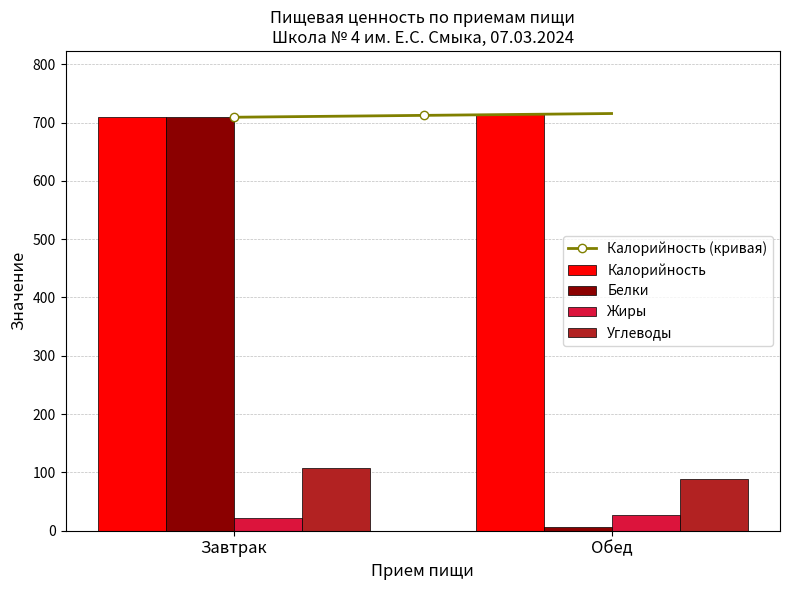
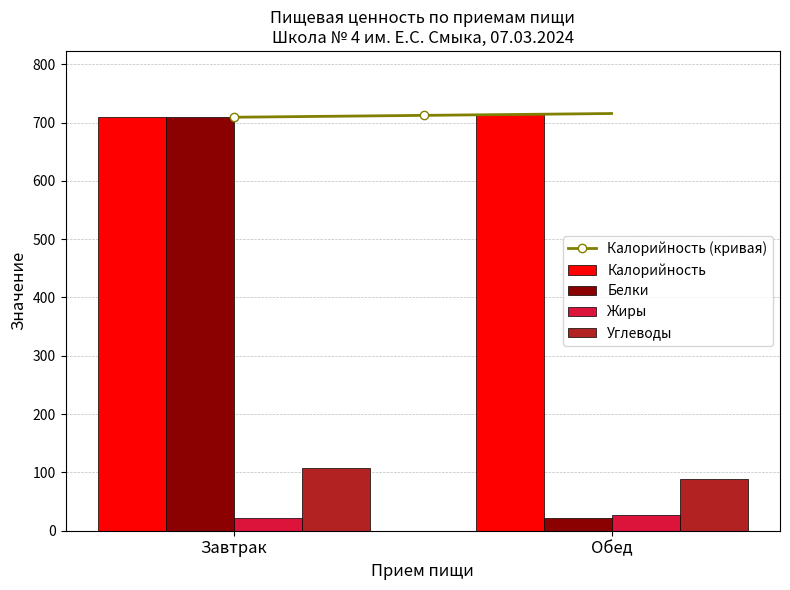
Белки, Обед: 10 -> 20
